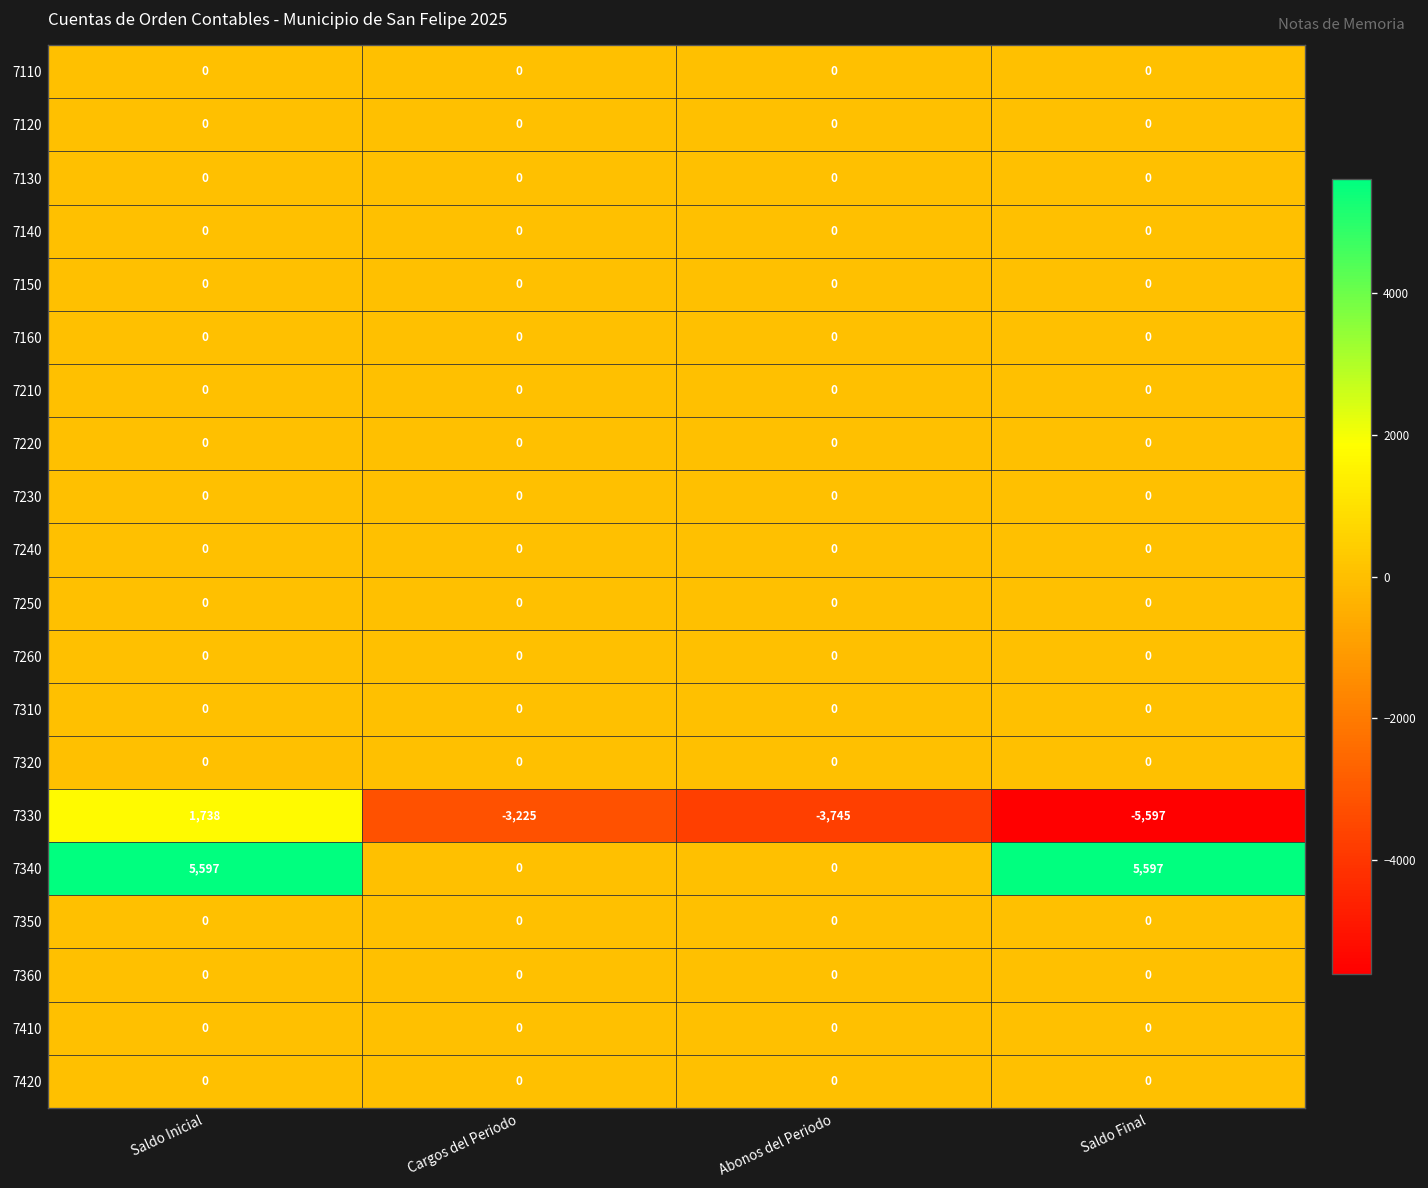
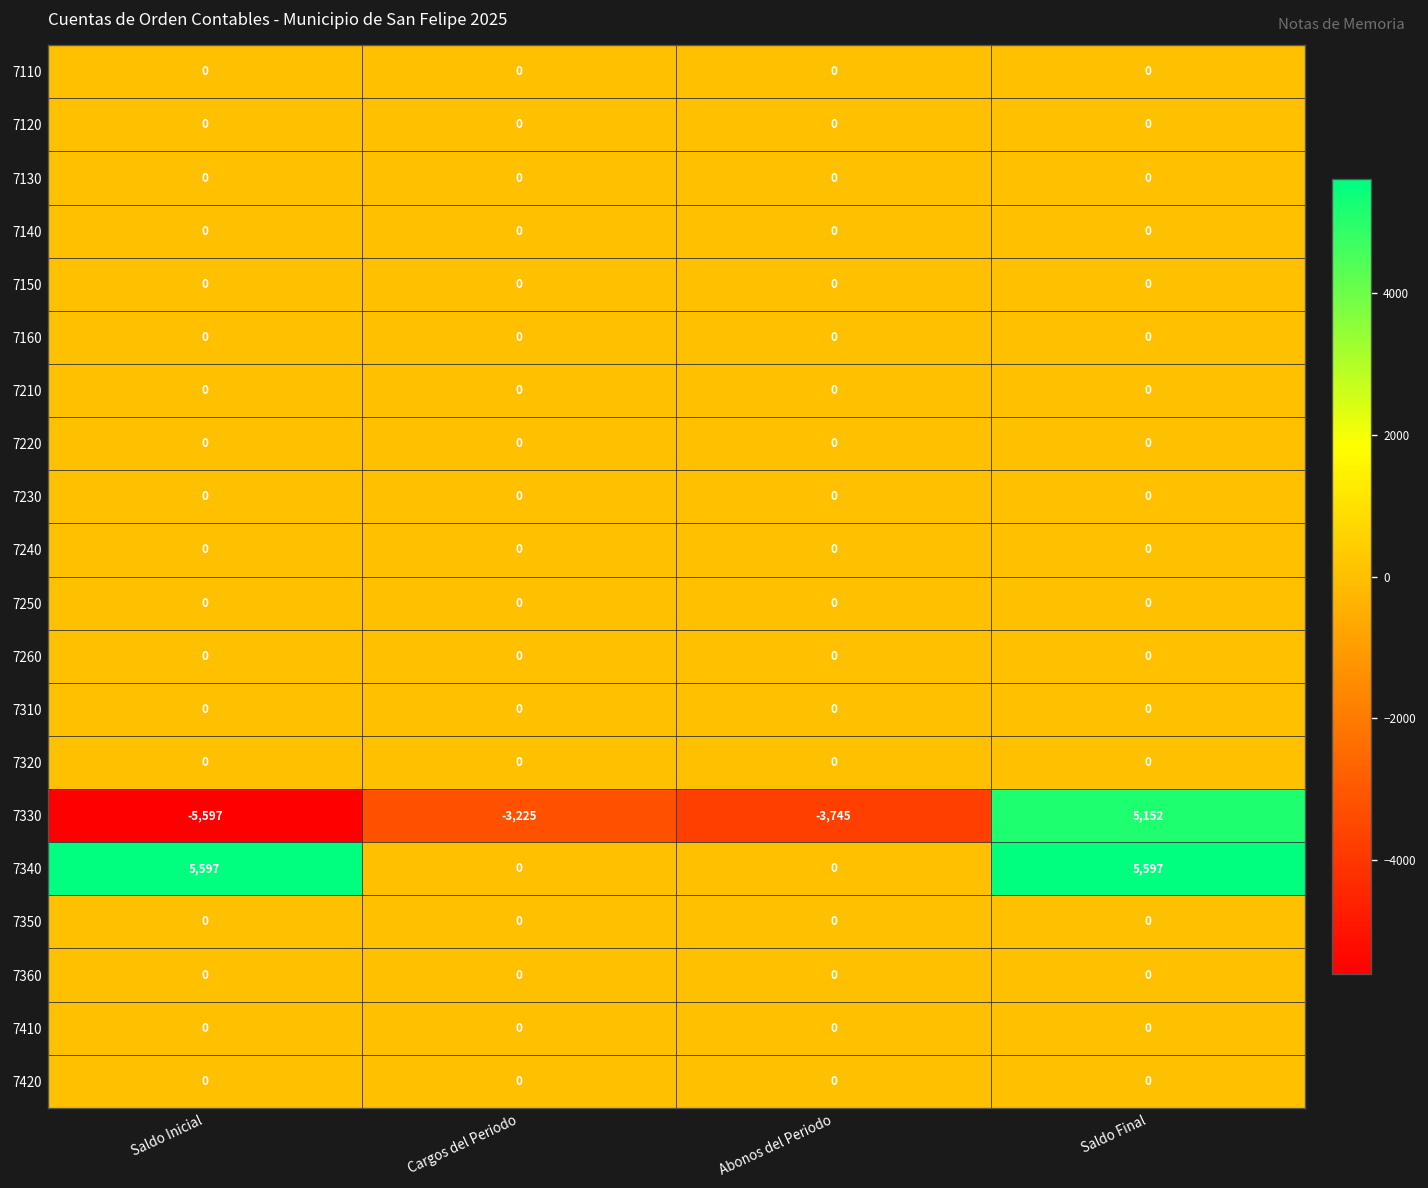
7330, Saldo Inicial: 1,738 -> -5,597
7330, Saldo Final: -5,597 -> 5,152
